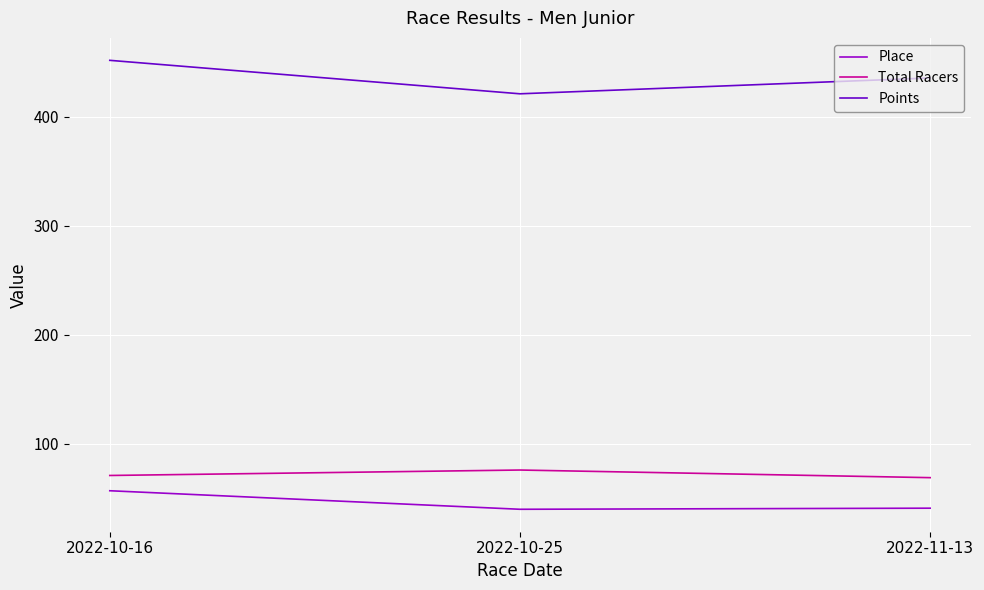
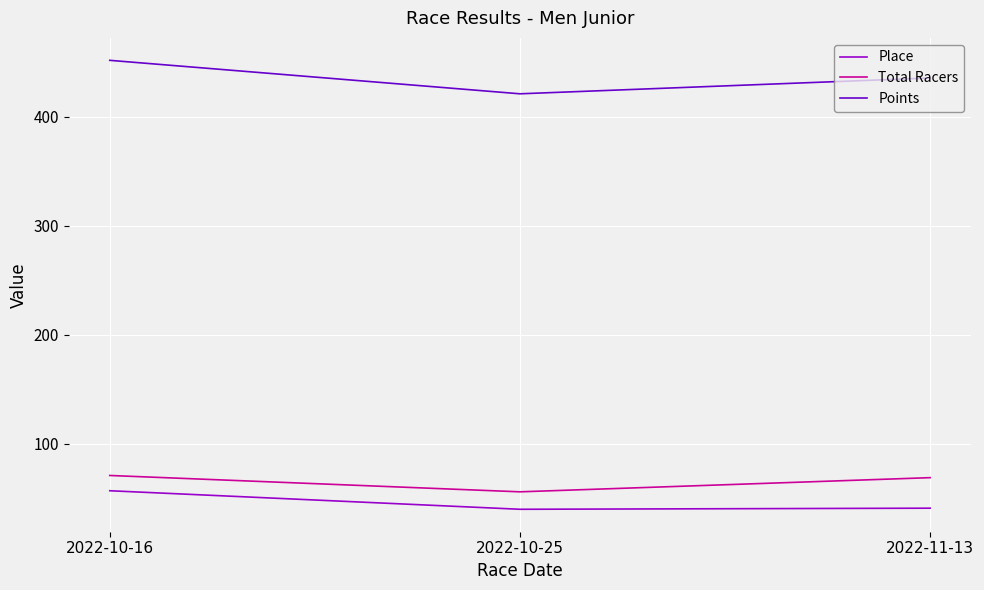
Total Racers, 2022-10-25: 76 -> 56
